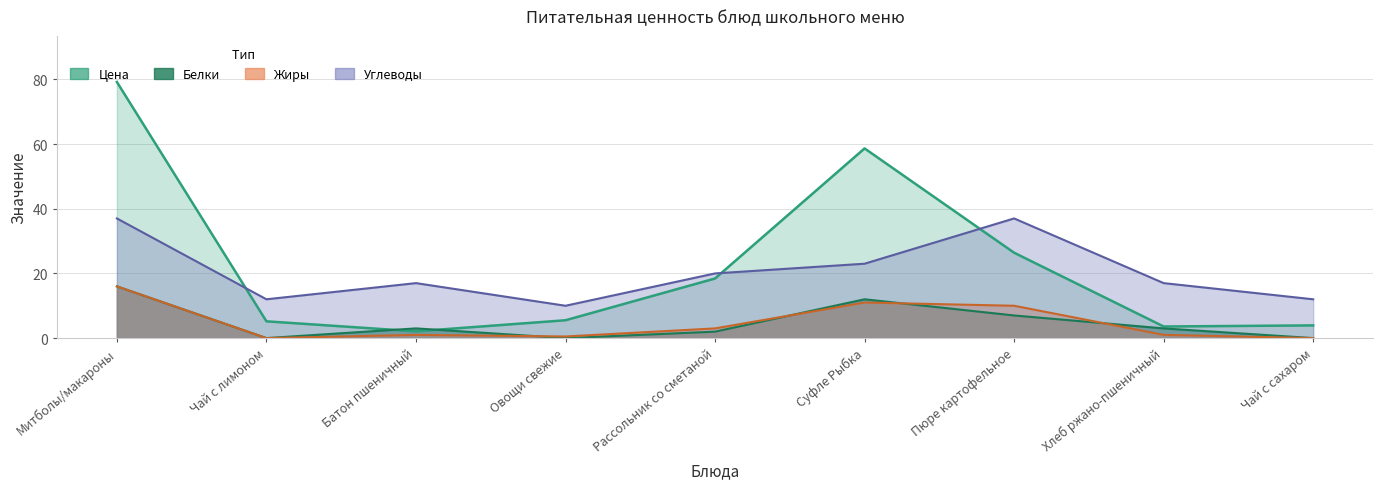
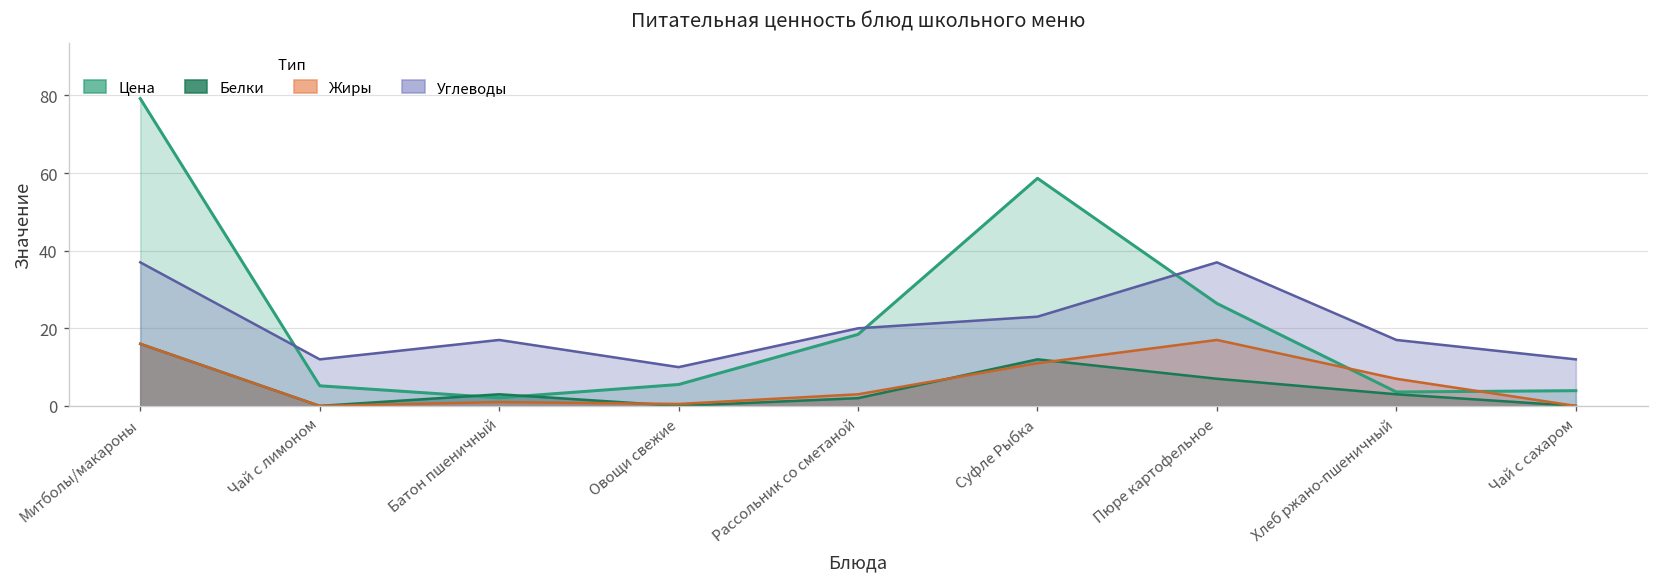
Жиры, Пюре картофельное: 10 -> 17
Жиры, Хлеб ржано-пшеничный: 1 -> 7
